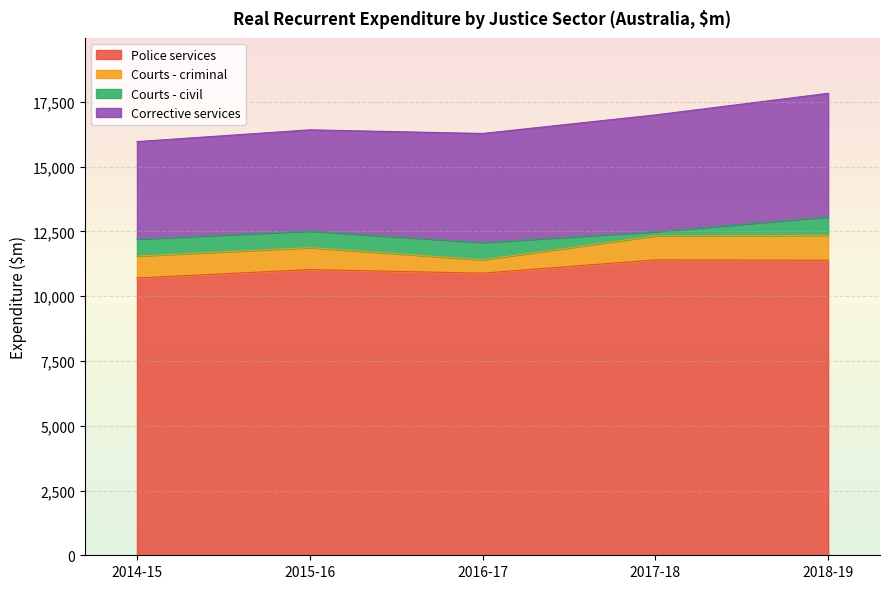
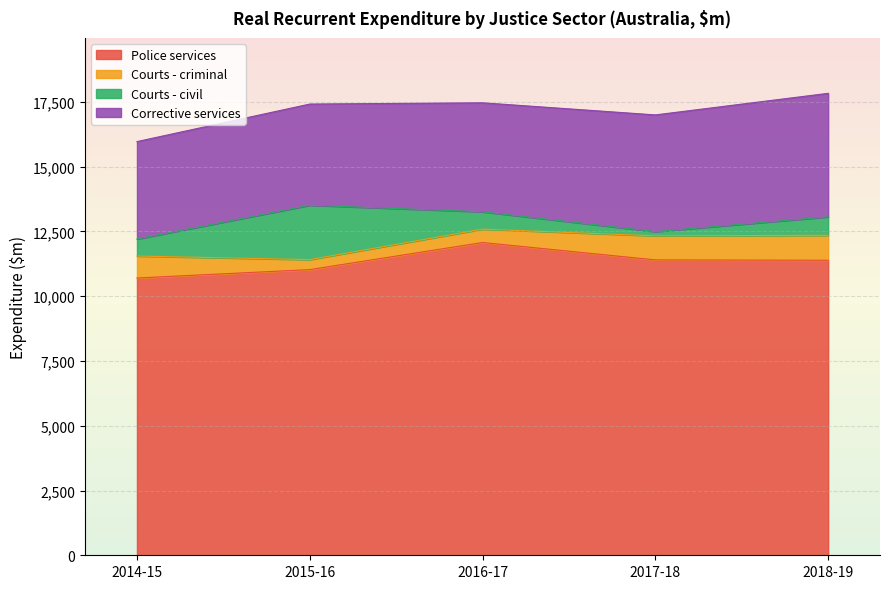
Courts - criminal, 2015-16: 800 -> 400
Courts - civil, 2015-16: 600 -> 2,100
Police services, 2016-17: 10,900 -> 12,100
